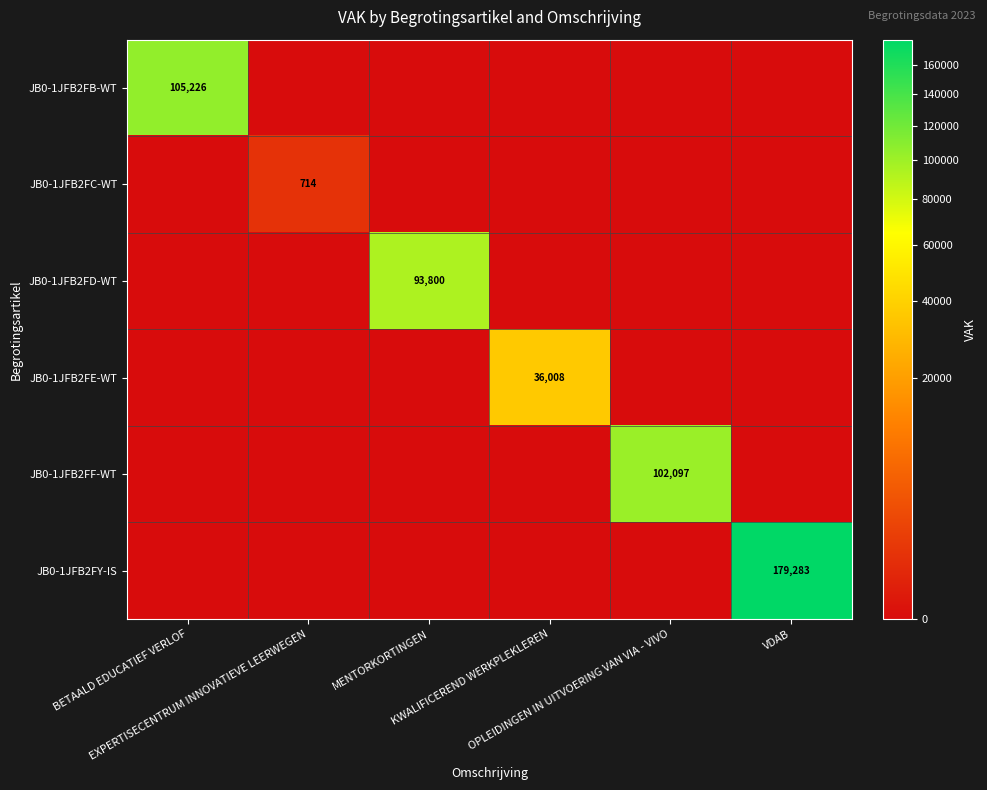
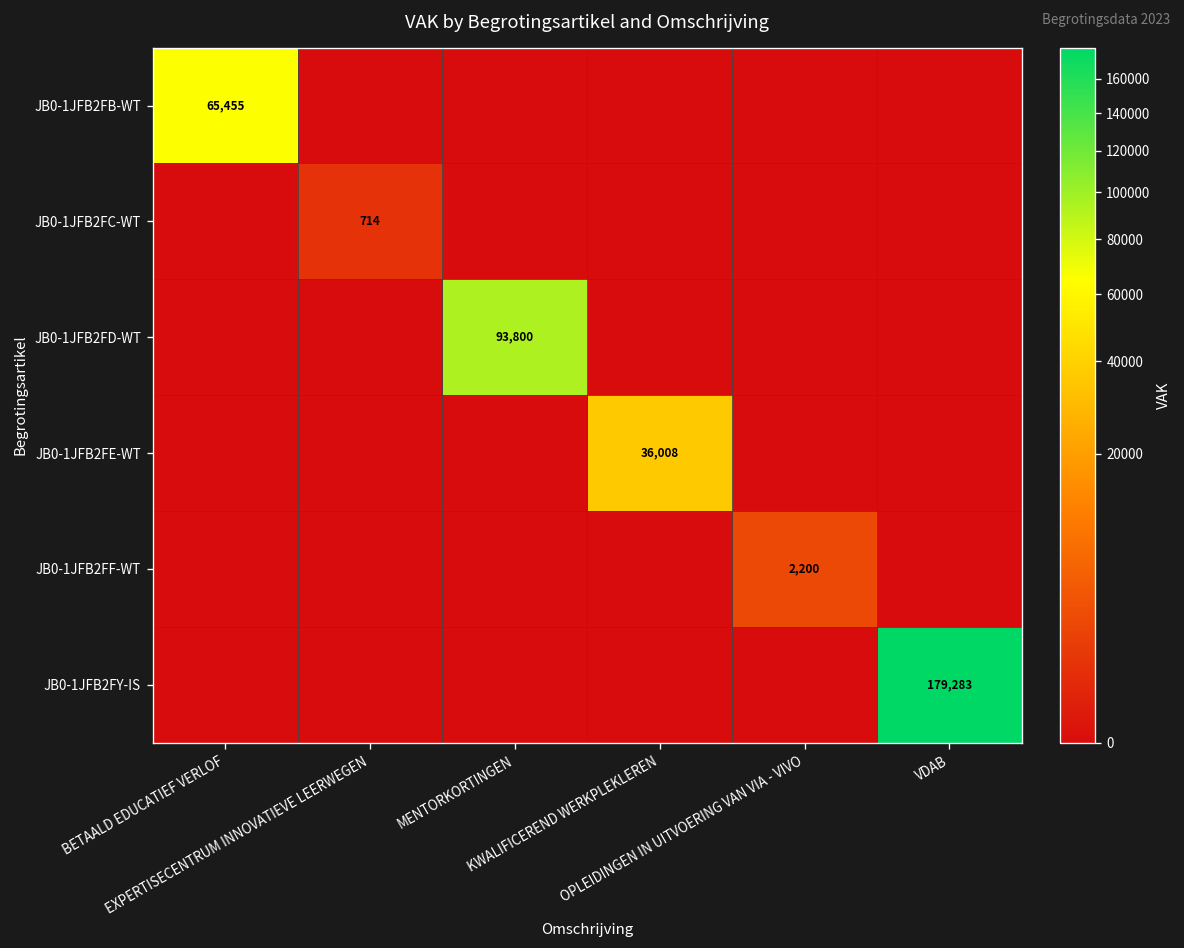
JB0-1JFB2FB-WT, BETAALD EDUCATIEF VERLOF: 105,226 -> 65,455
JB0-1JFB2FF-WT, OPLEIDINGEN IN UITVOERING VAN VIA - VIVO: 102,097 -> 2,200
